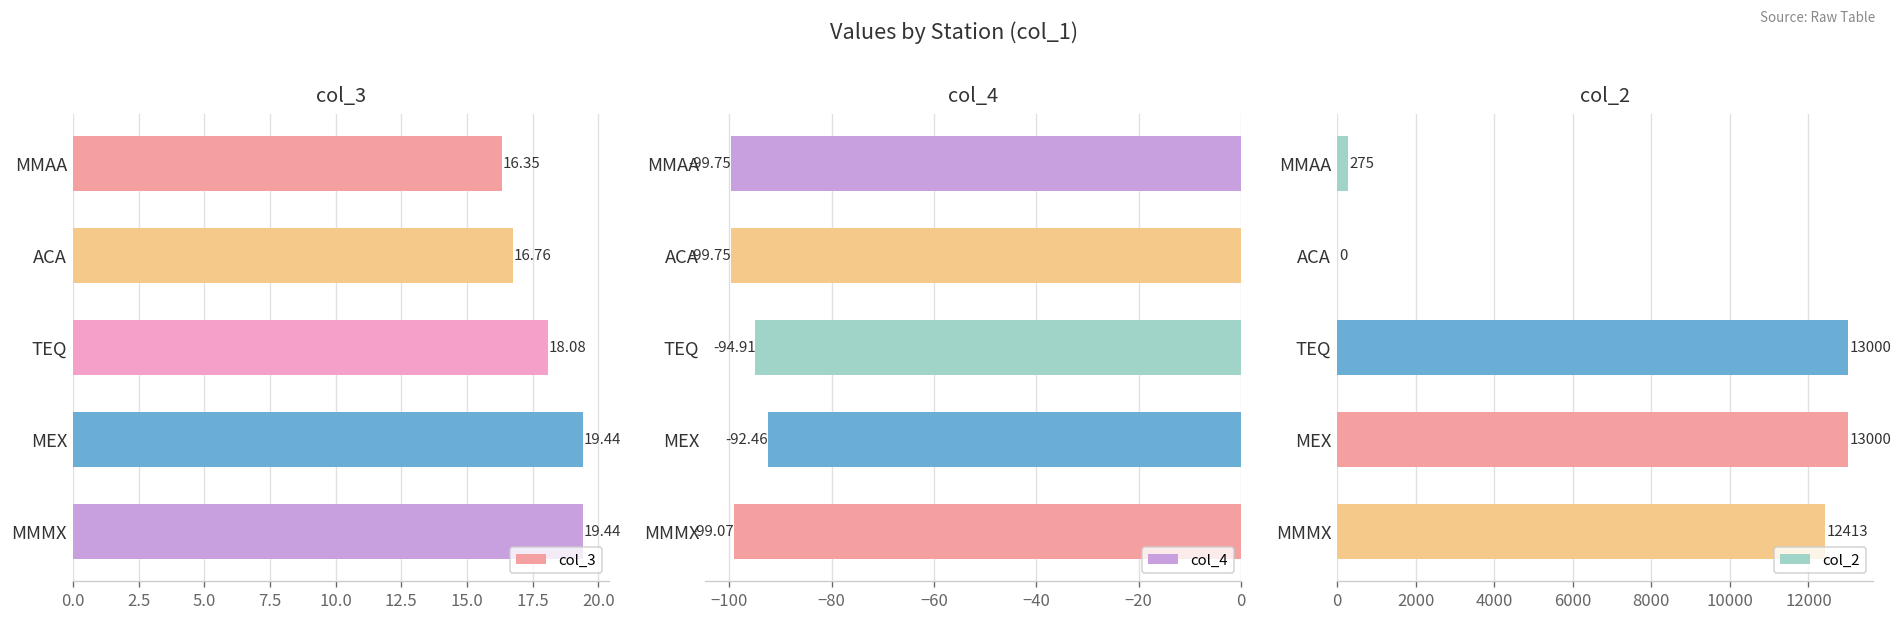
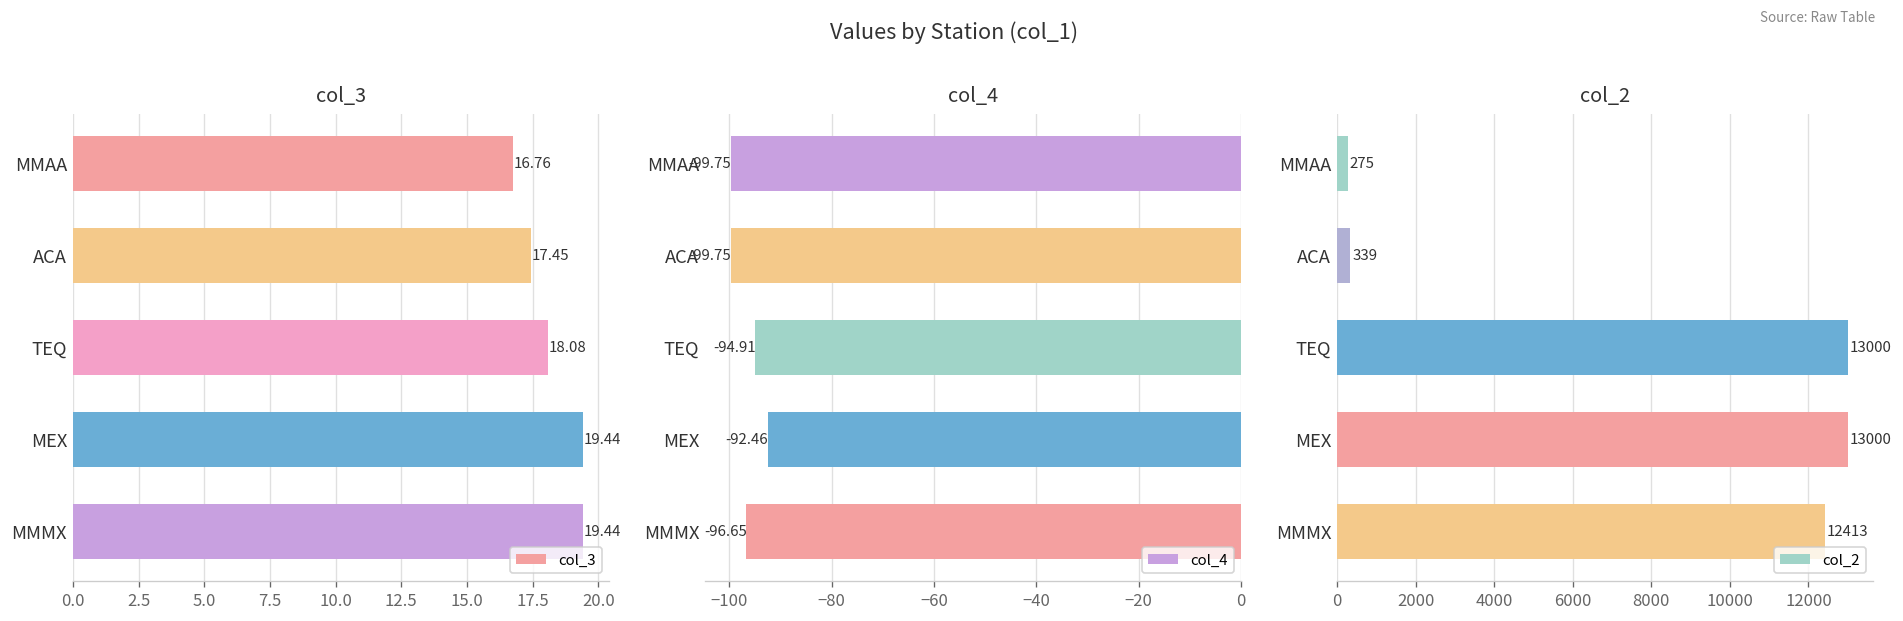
col_3, MMAA: 16.35 -> 16.76
col_3, ACA: 16.76 -> 17.45
col_4, MMMX: -99.07 -> -96.65
col_2, ACA: 0 -> 339
